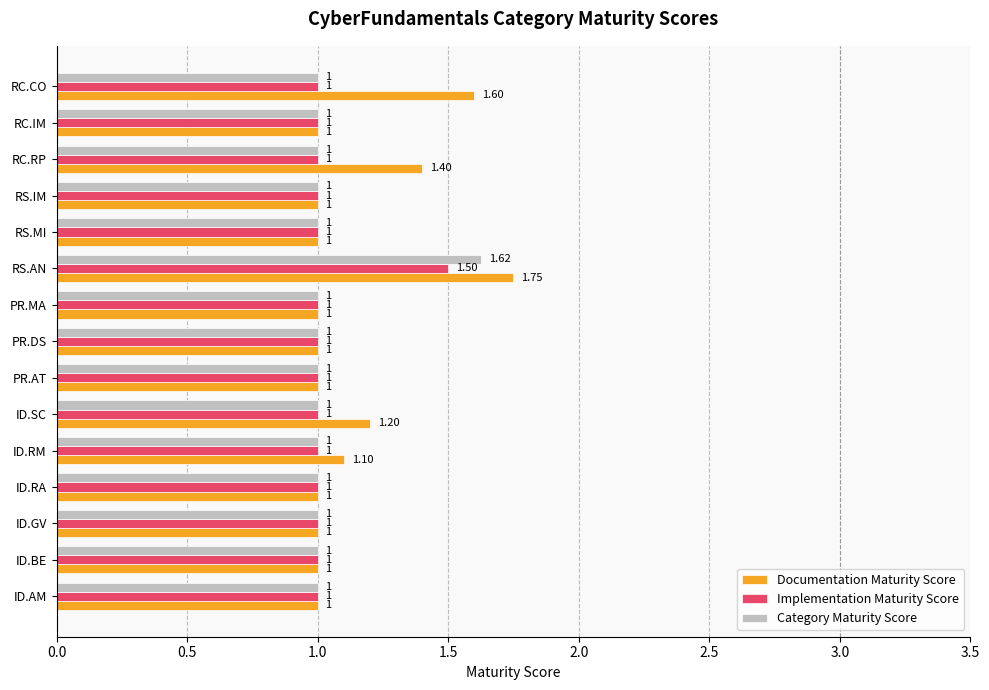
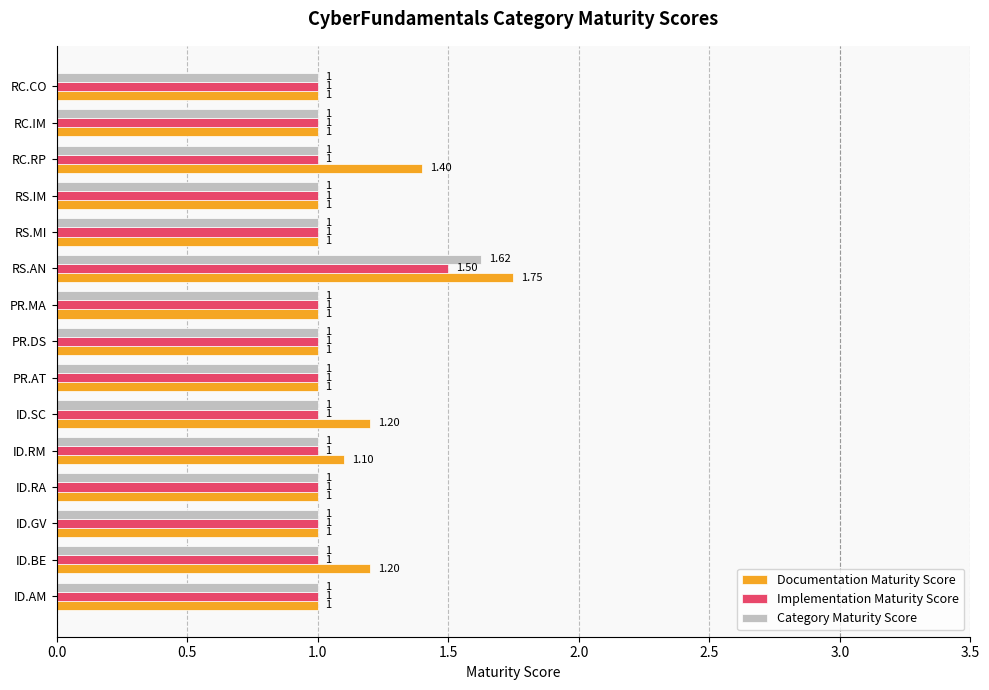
Documentation Maturity Score, RC.CO: 1.60 -> 1
Documentation Maturity Score, ID.BE: 1 -> 1.20
